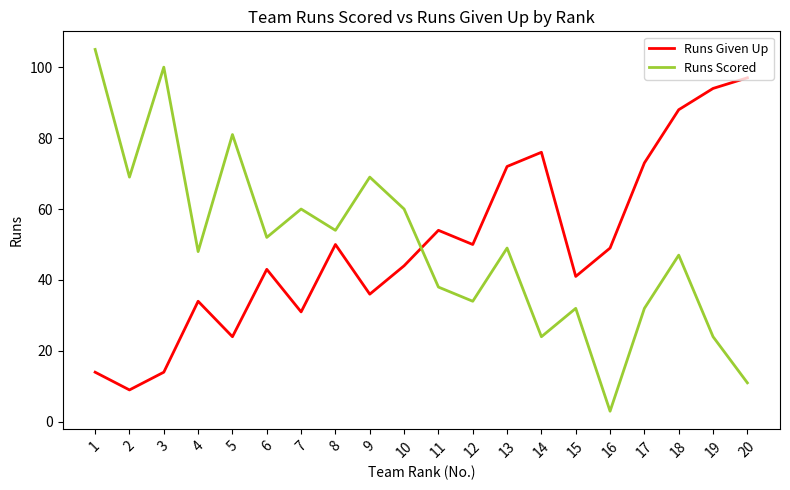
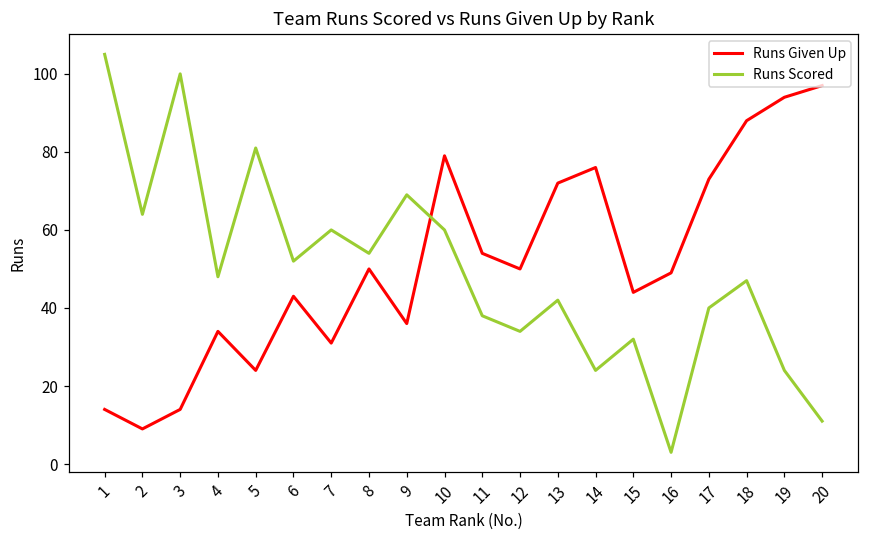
Runs Scored, 2: 69 -> 64
Runs Given Up, 10: 44 -> 79
Runs Scored, 13: 49 -> 42
Runs Given Up, 15: 41 -> 44
Runs Scored, 17: 32 -> 40
